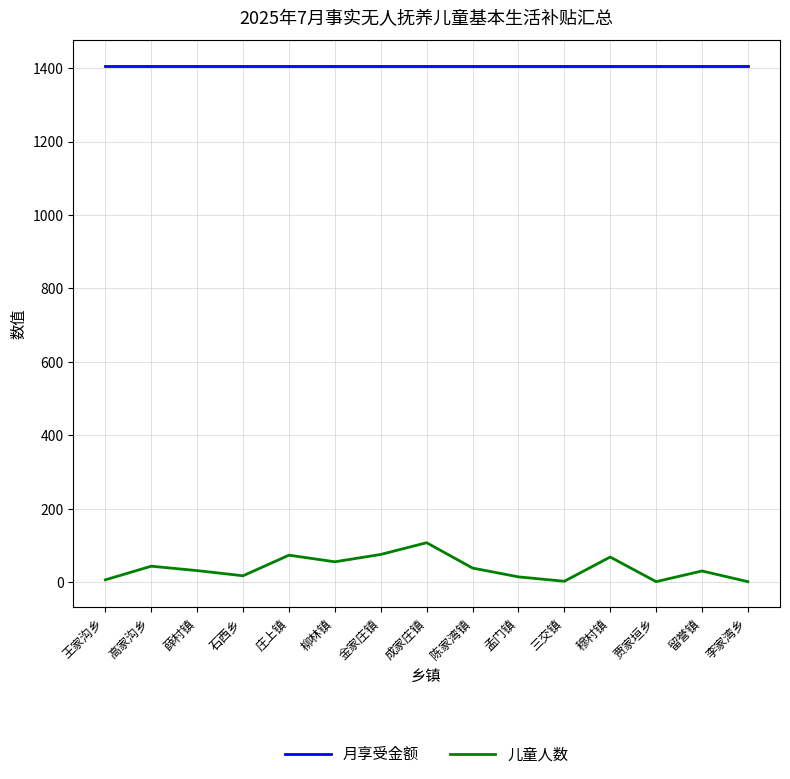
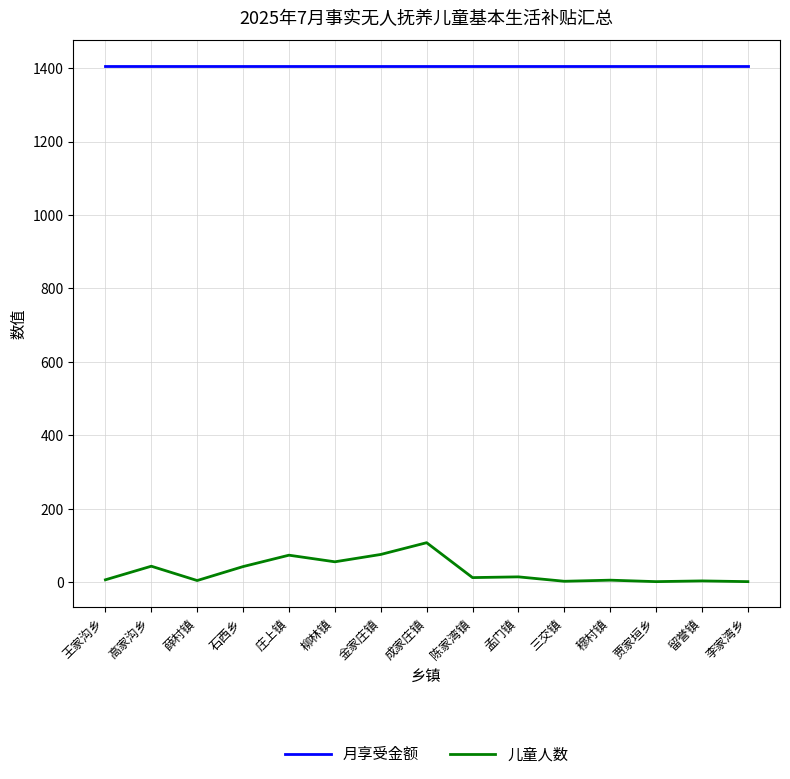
儿童人数, 薛村镇: 30 -> 10
儿童人数, 石西乡: 20 -> 40
儿童人数, 陈家湾镇: 40 -> 10
儿童人数, 穆村镇: 70 -> 10
儿童人数, 留誉镇: 30 -> 0
